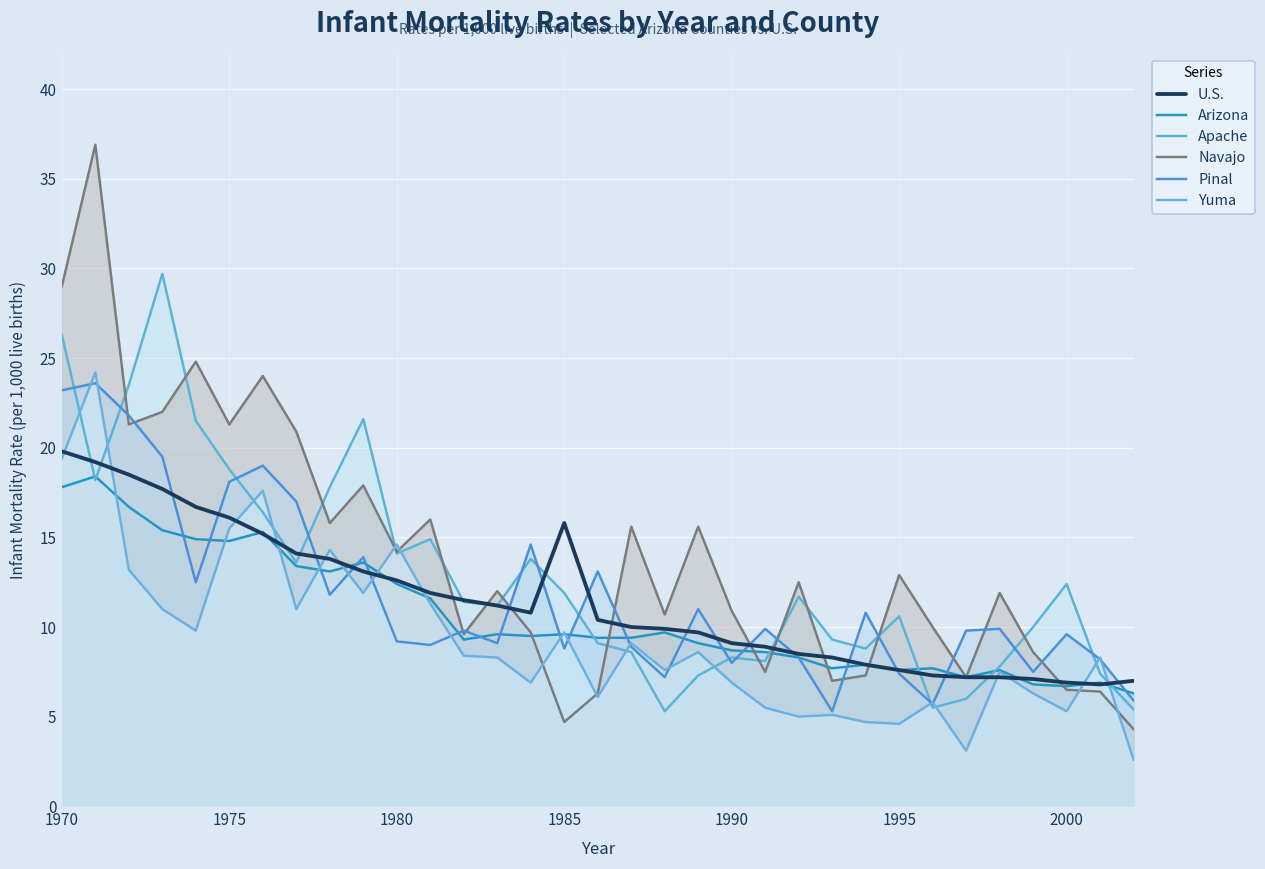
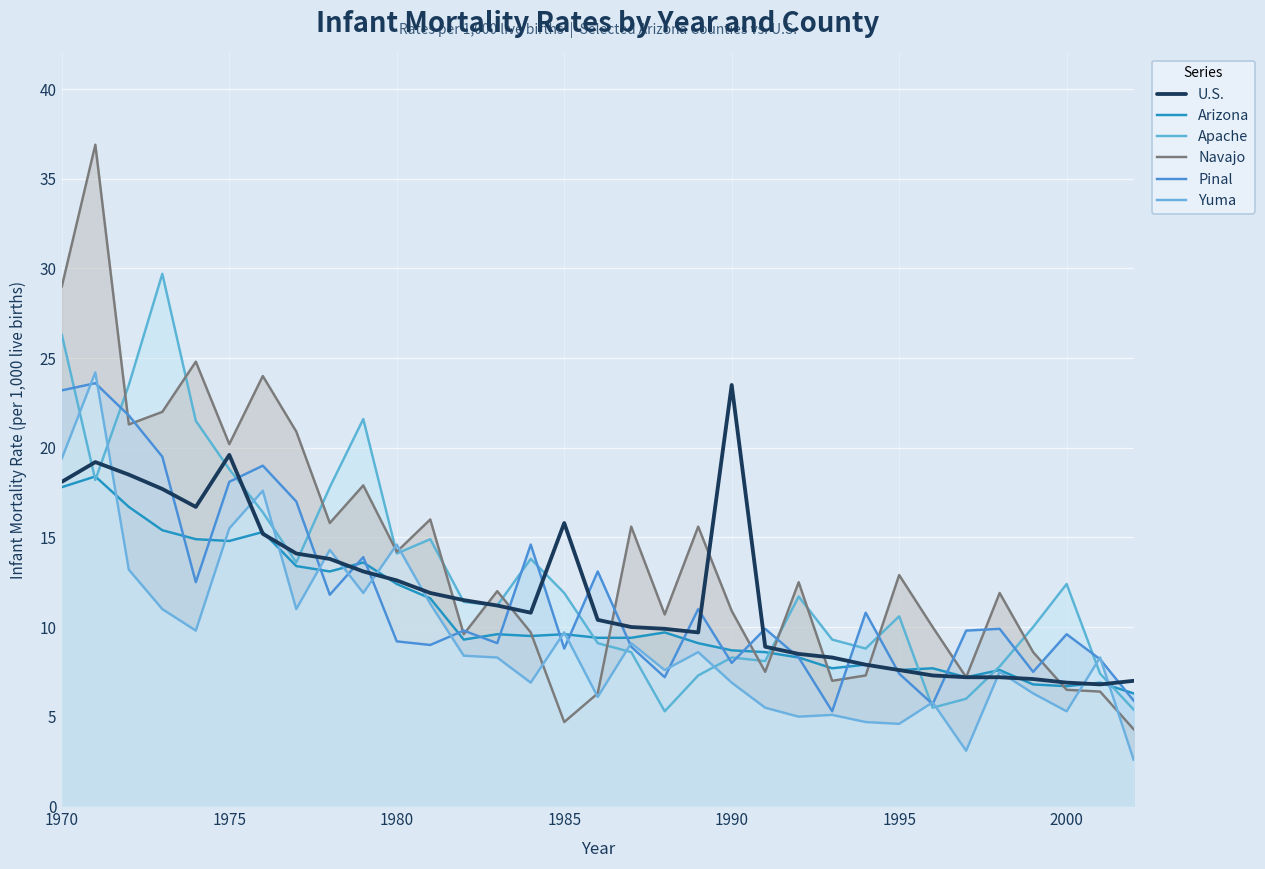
U.S., 1970: 19.8 -> 18.1
U.S., 1975: 16.1 -> 19.6
Navajo, 1975: 21.3 -> 20.2
U.S., 1990: 9.1 -> 23.5
